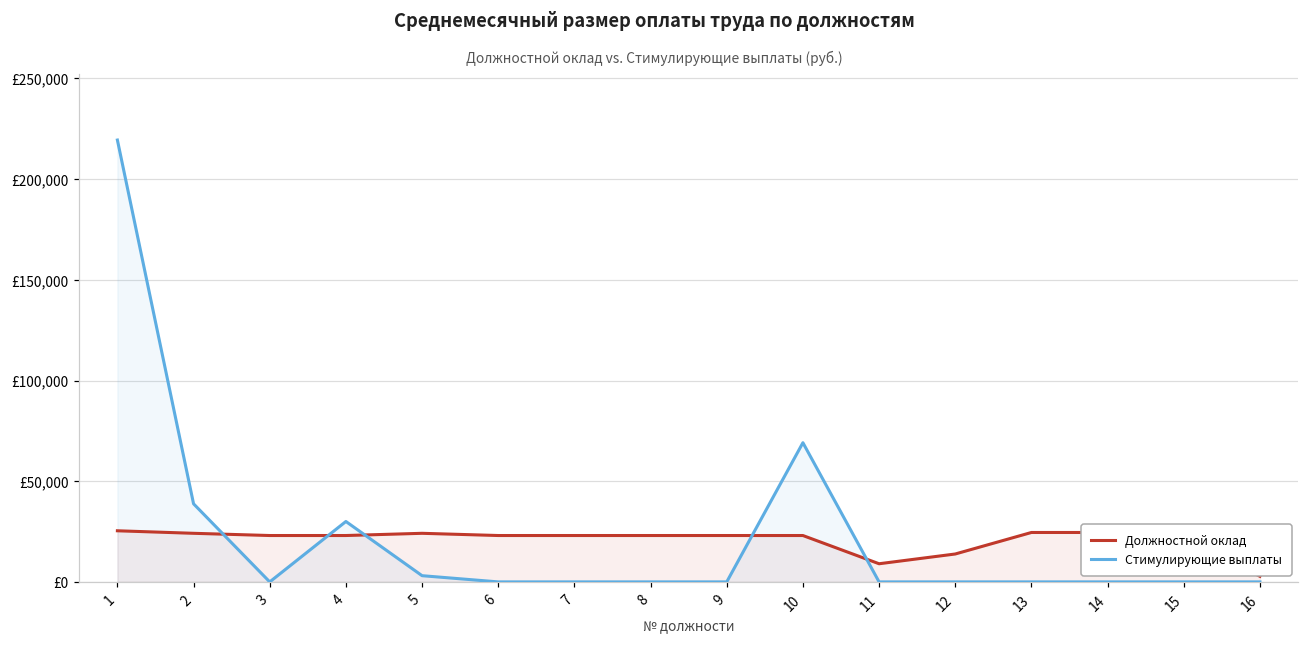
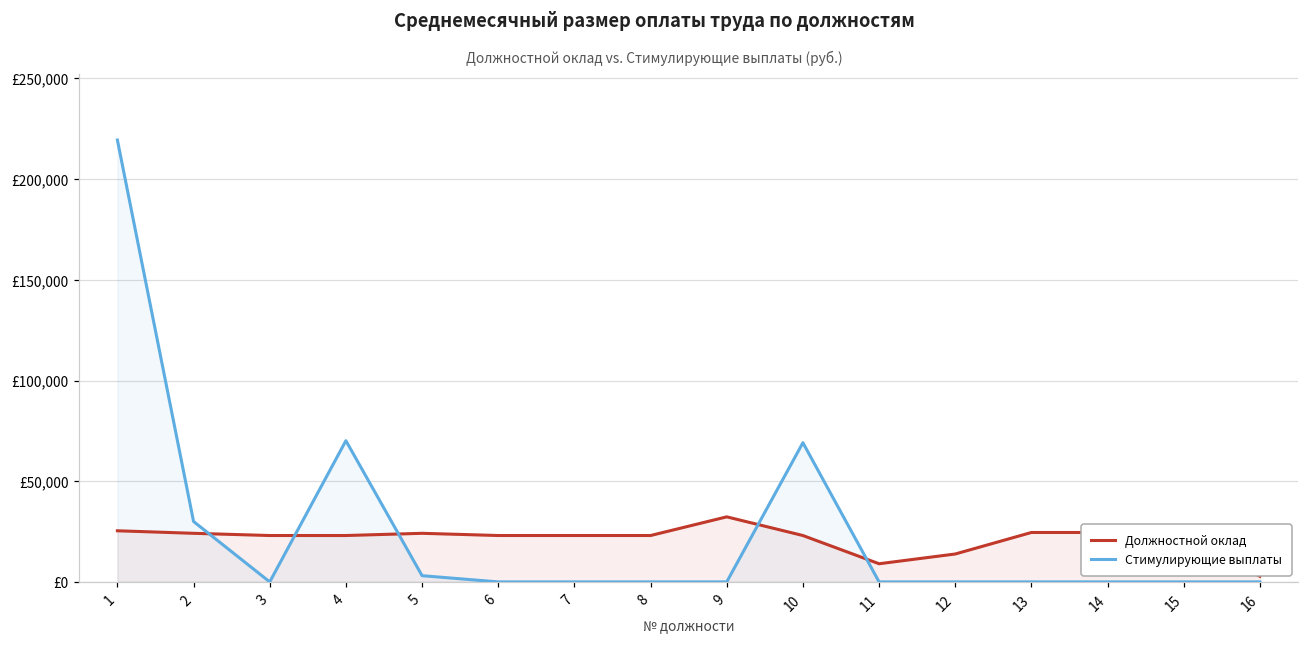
Стимулирующие выплаты, 2: £39,000 -> £30,000
Стимулирующие выплаты, 4: £30,000 -> £70,000
Должностной оклад, 9: £23,000 -> £32,000
